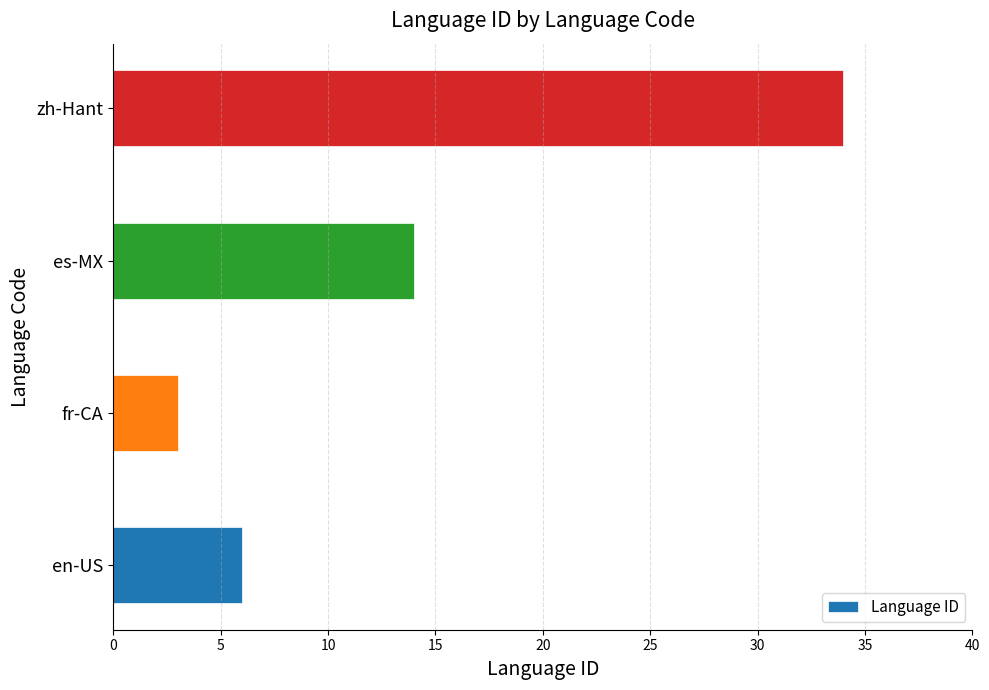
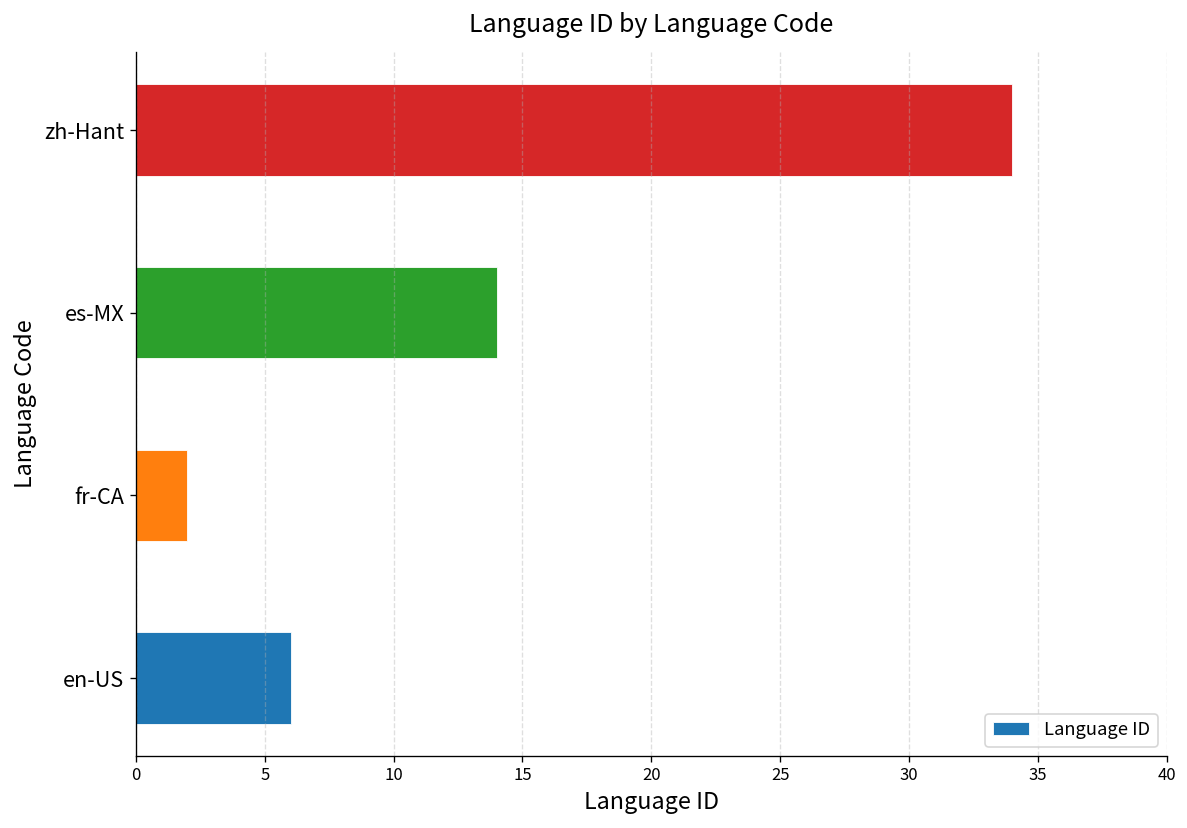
fr-CA: 3 -> 2
